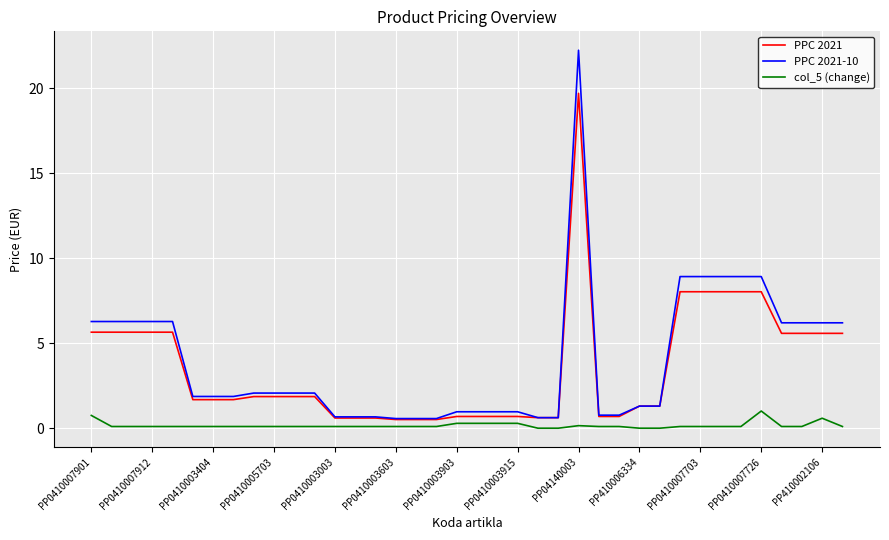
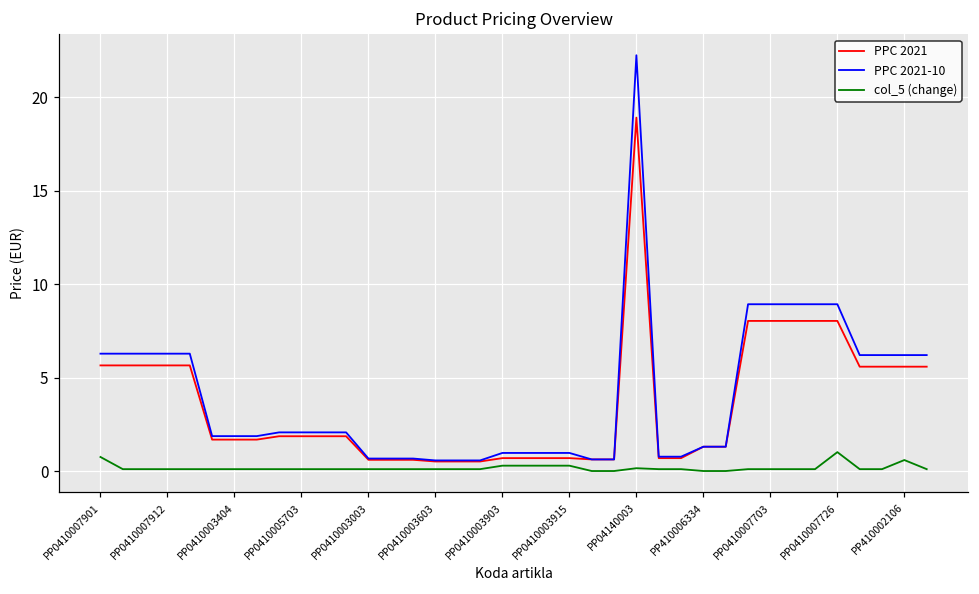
PPC 2021, PP04140003: 19.7 -> 18.9
